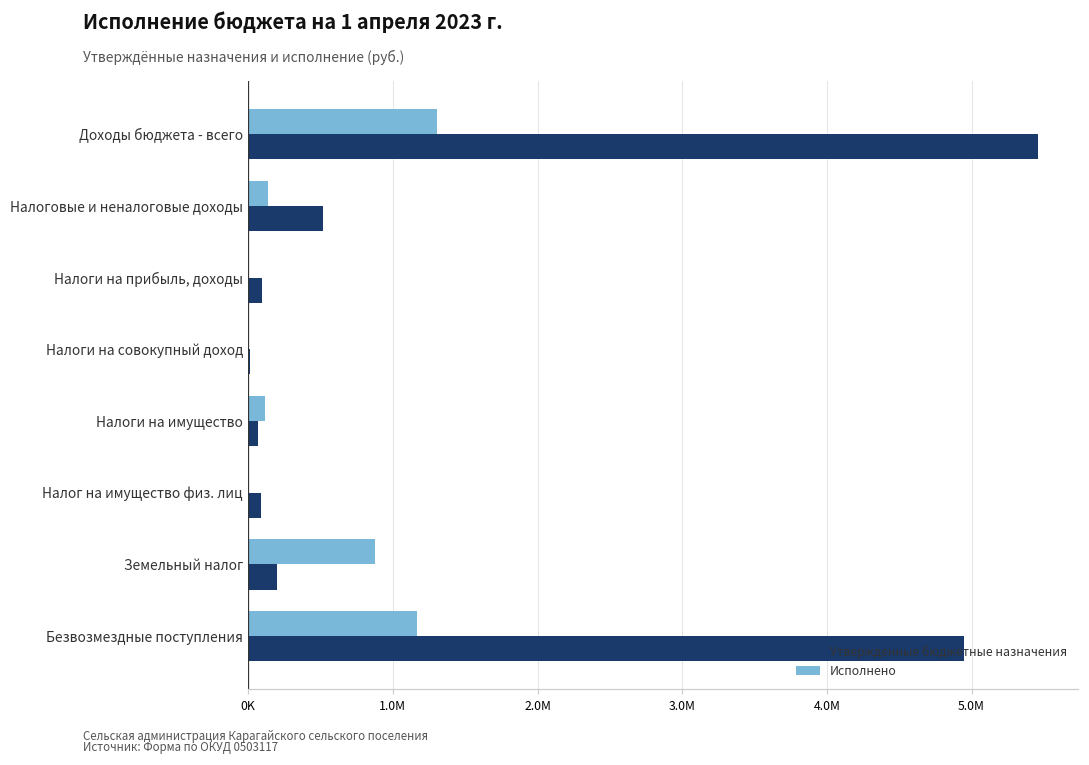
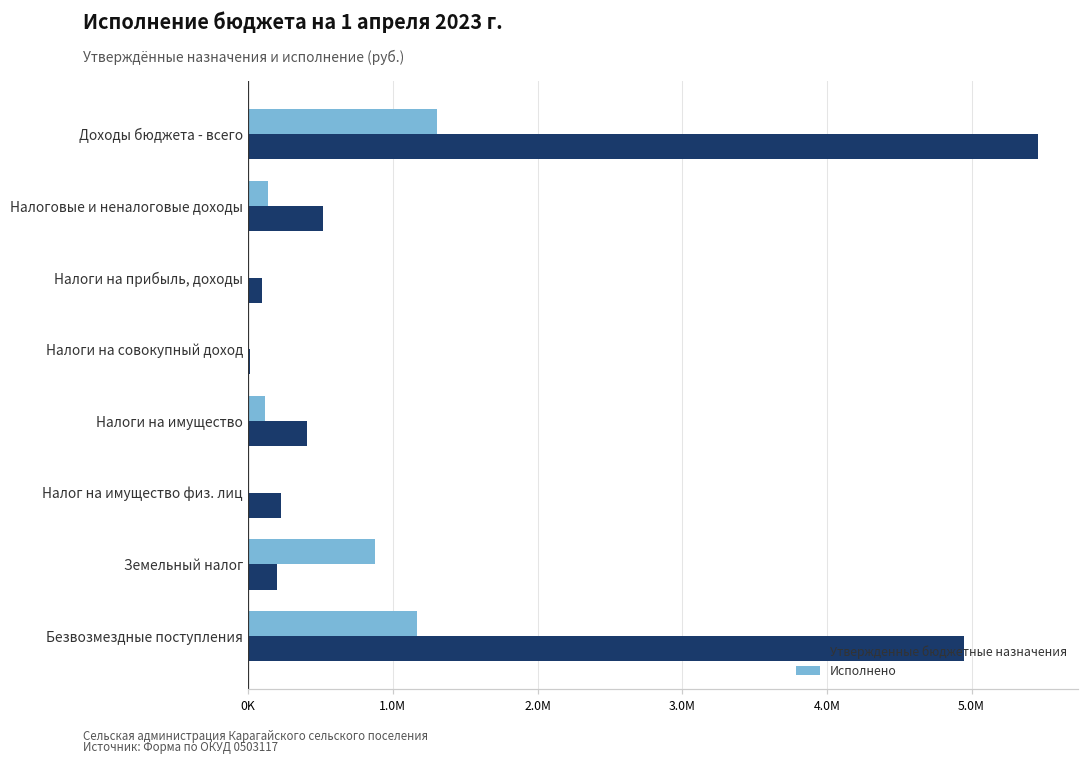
Утвержденные бюджетные назначения, Налоги на имущество: 70000 -> 410000
Утвержденные бюджетные назначения, Налог на имущество физ. лиц: 90000 -> 230000
